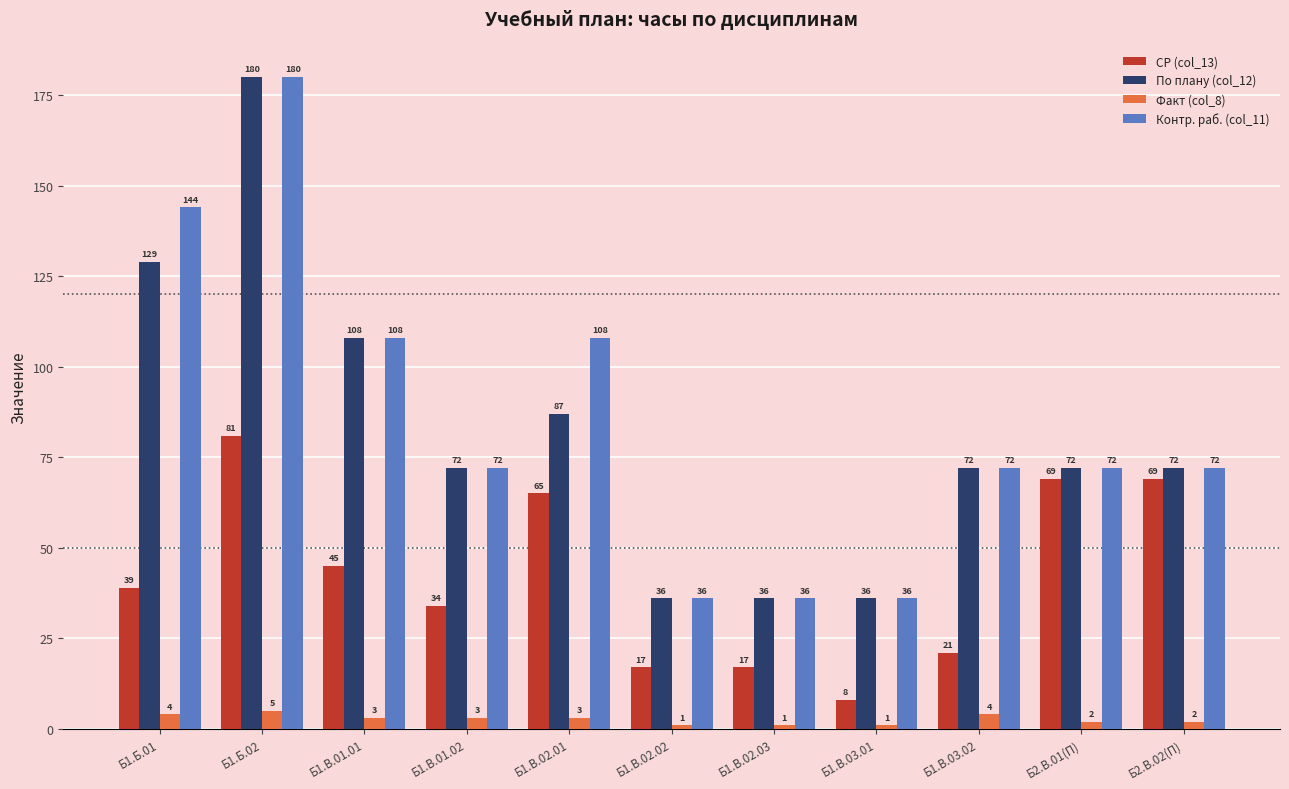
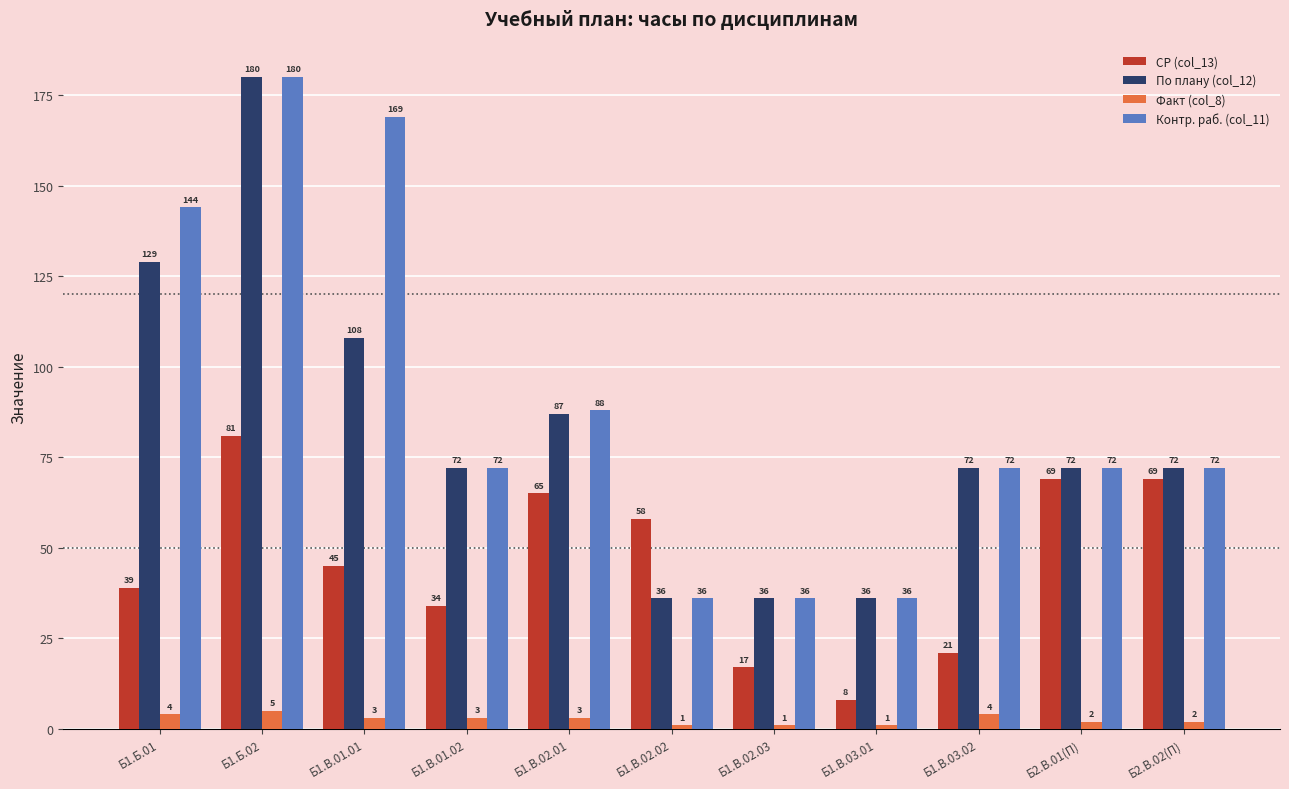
Контр. раб. (col_11), Б1.В.01.01: 108 -> 169
Контр. раб. (col_11), Б1.В.02.01: 108 -> 88
СР (col_13), Б1.В.02.02: 17 -> 58
